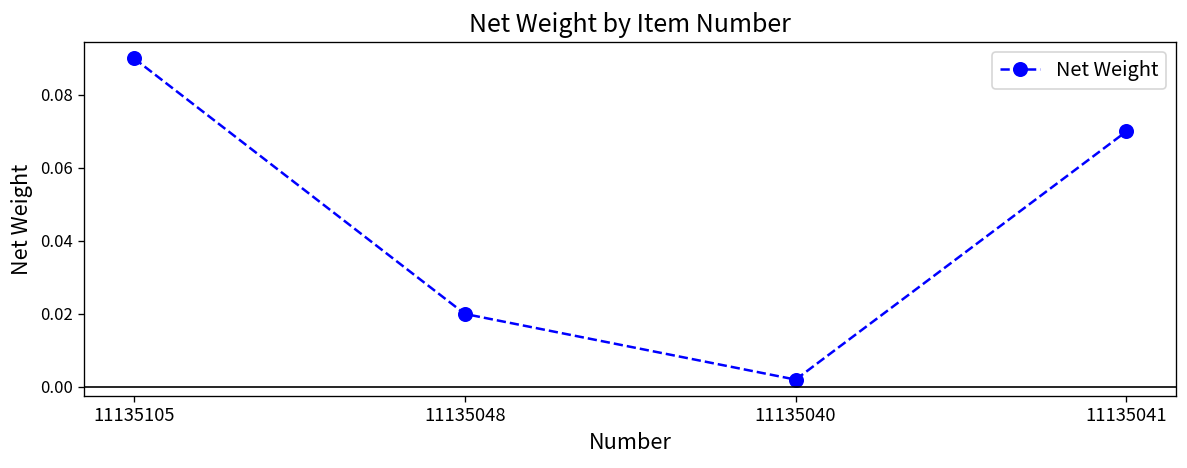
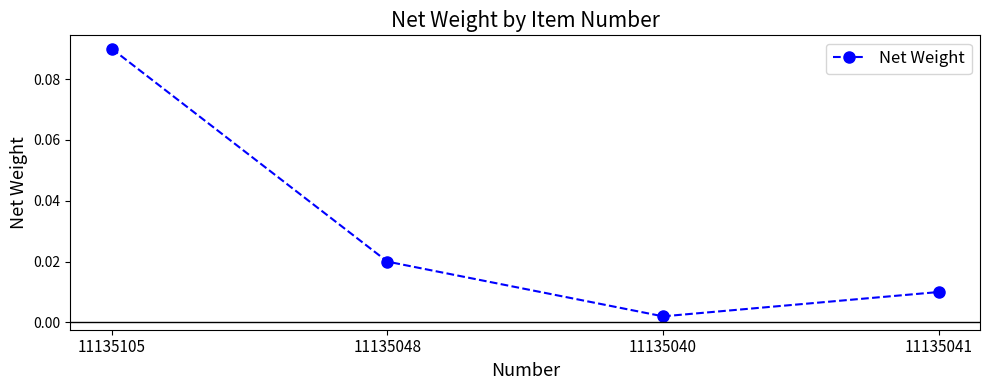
11135041: 0.07 -> 0.01
